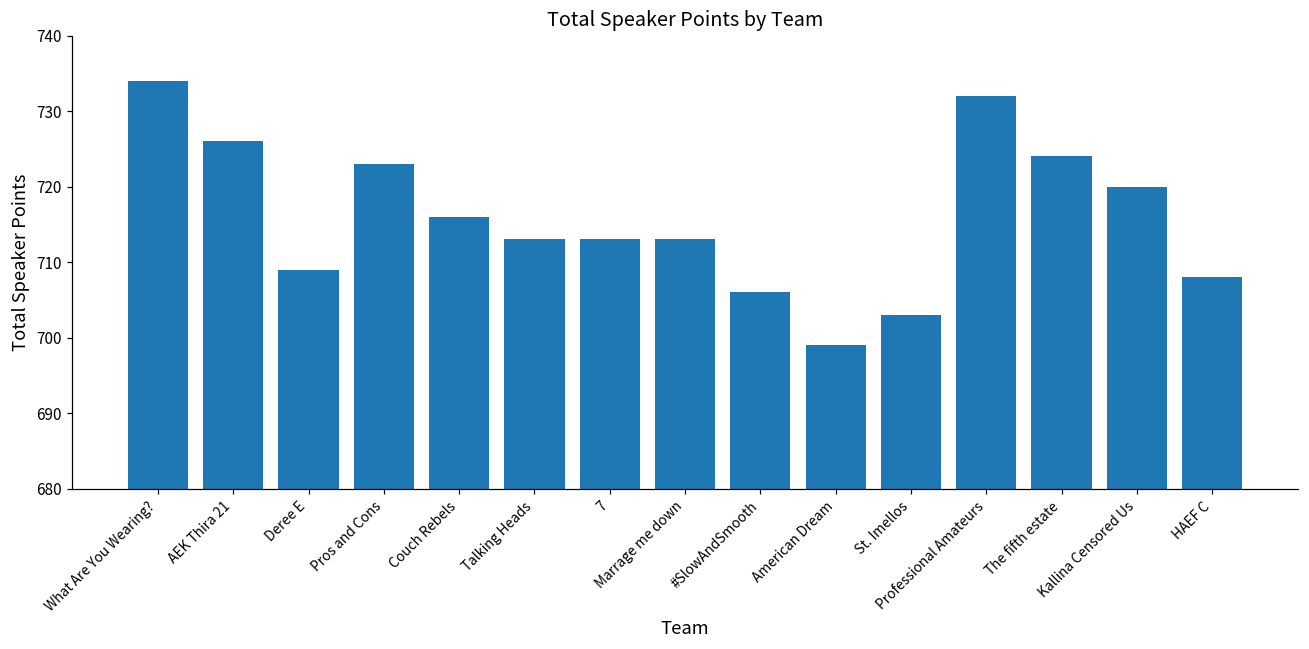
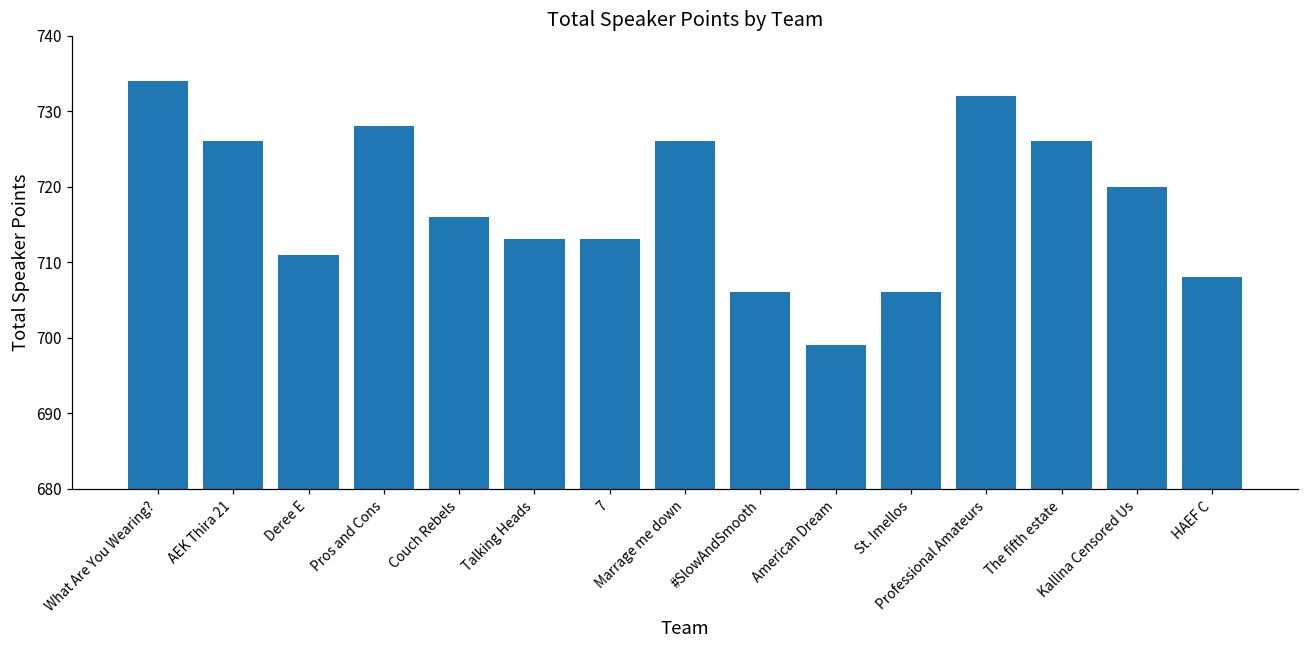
Deree E: 709 -> 711
Pros and Cons: 723 -> 728
Marrage me down: 713 -> 726
St. Imellos: 703 -> 706
The fifth estate: 724 -> 726
